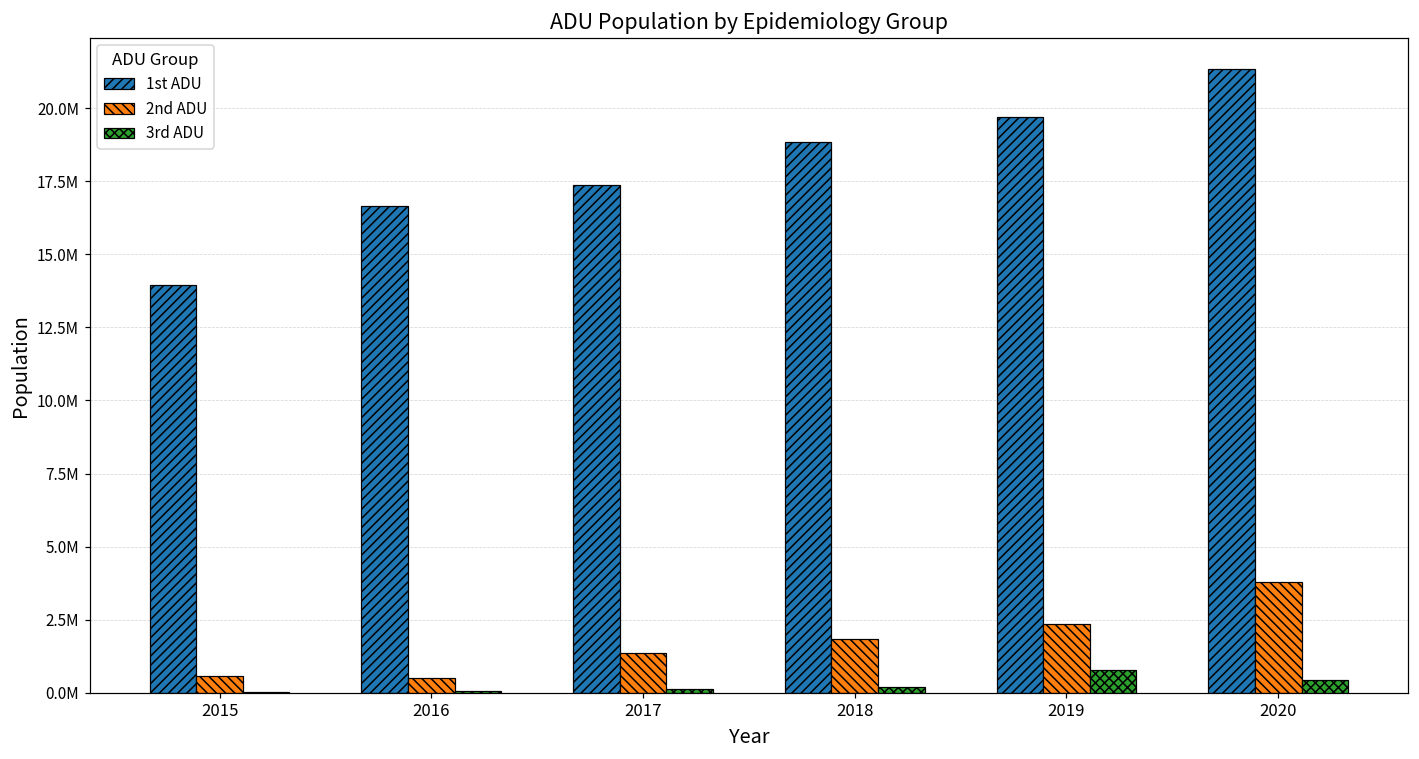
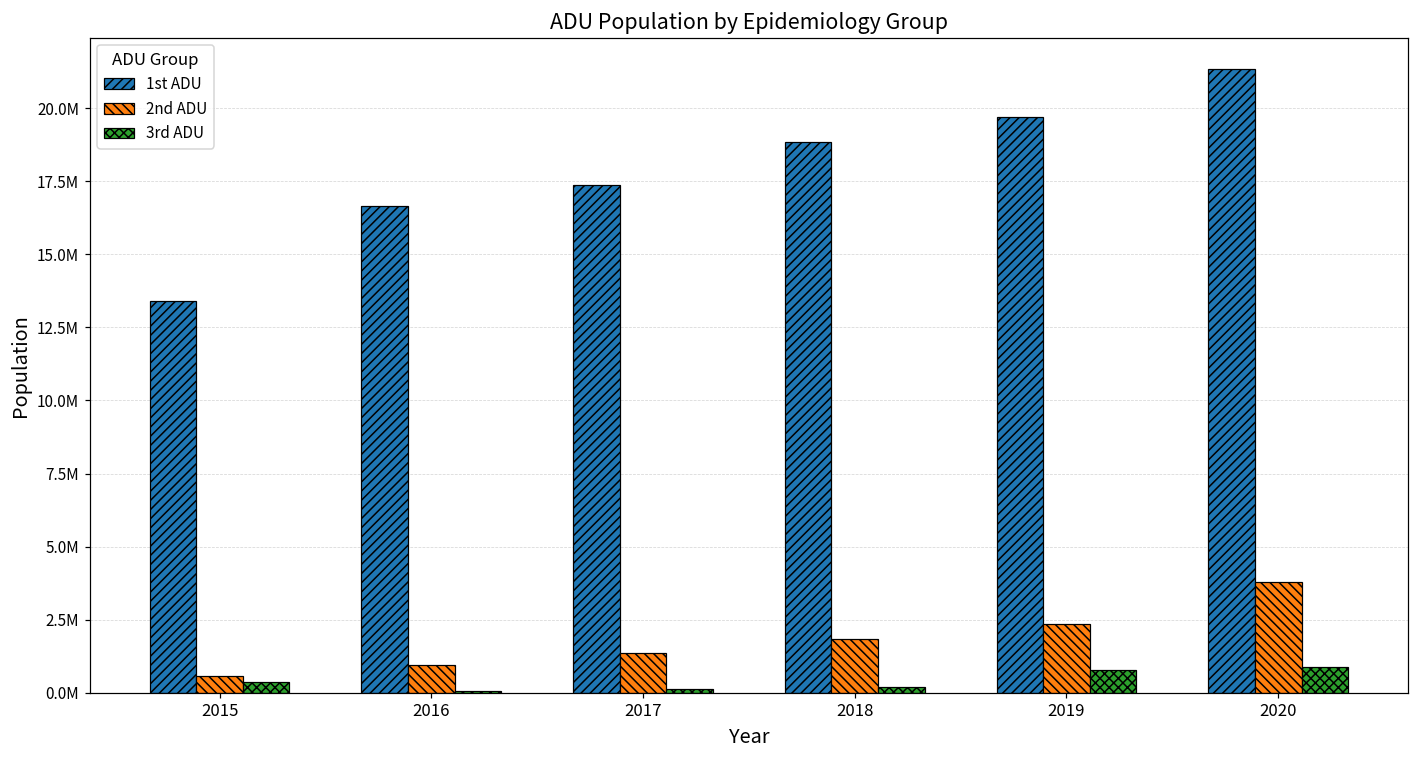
1st ADU, 2015: 14000000 -> 13400000
3rd ADU, 2015: 0 -> 400000
2nd ADU, 2016: 500000 -> 1000000
3rd ADU, 2020: 400000 -> 900000
